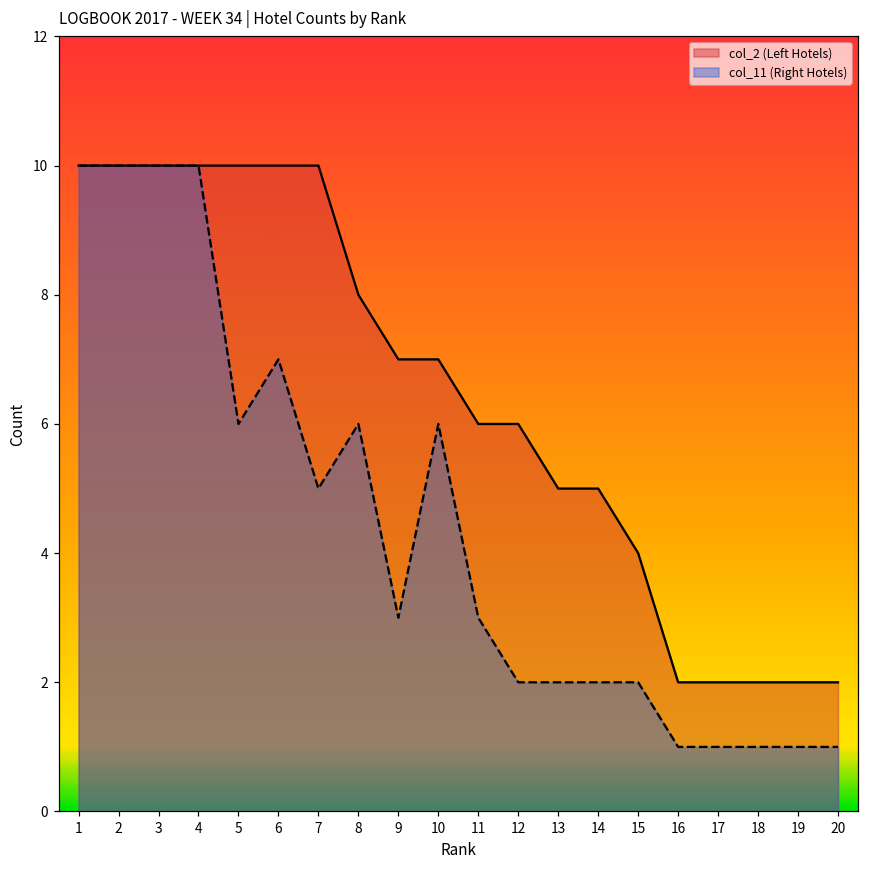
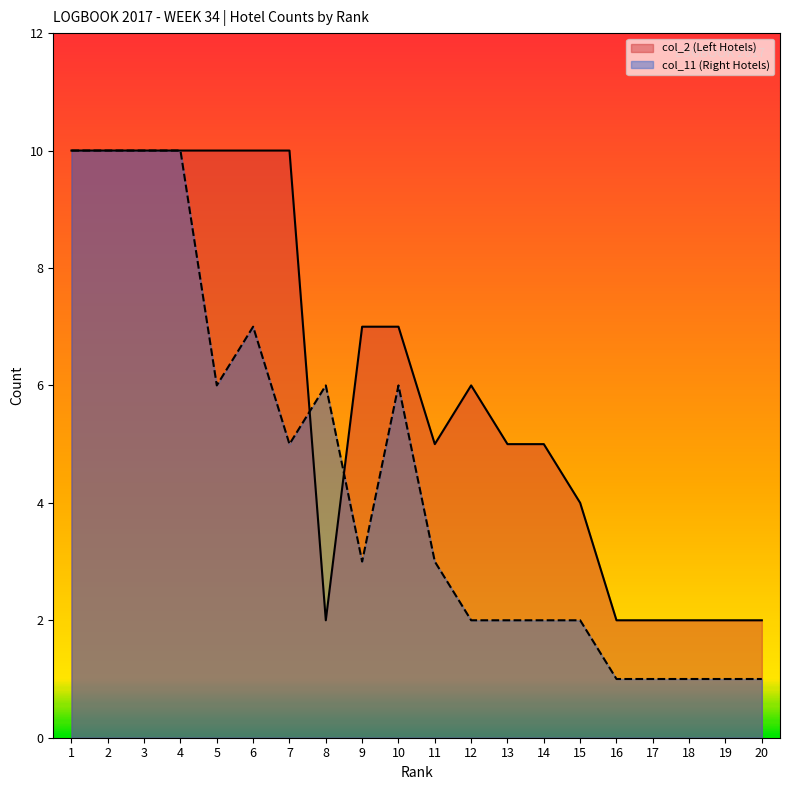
col_2 (Left Hotels), 8: 8 -> 2
col_2 (Left Hotels), 11: 6 -> 5
